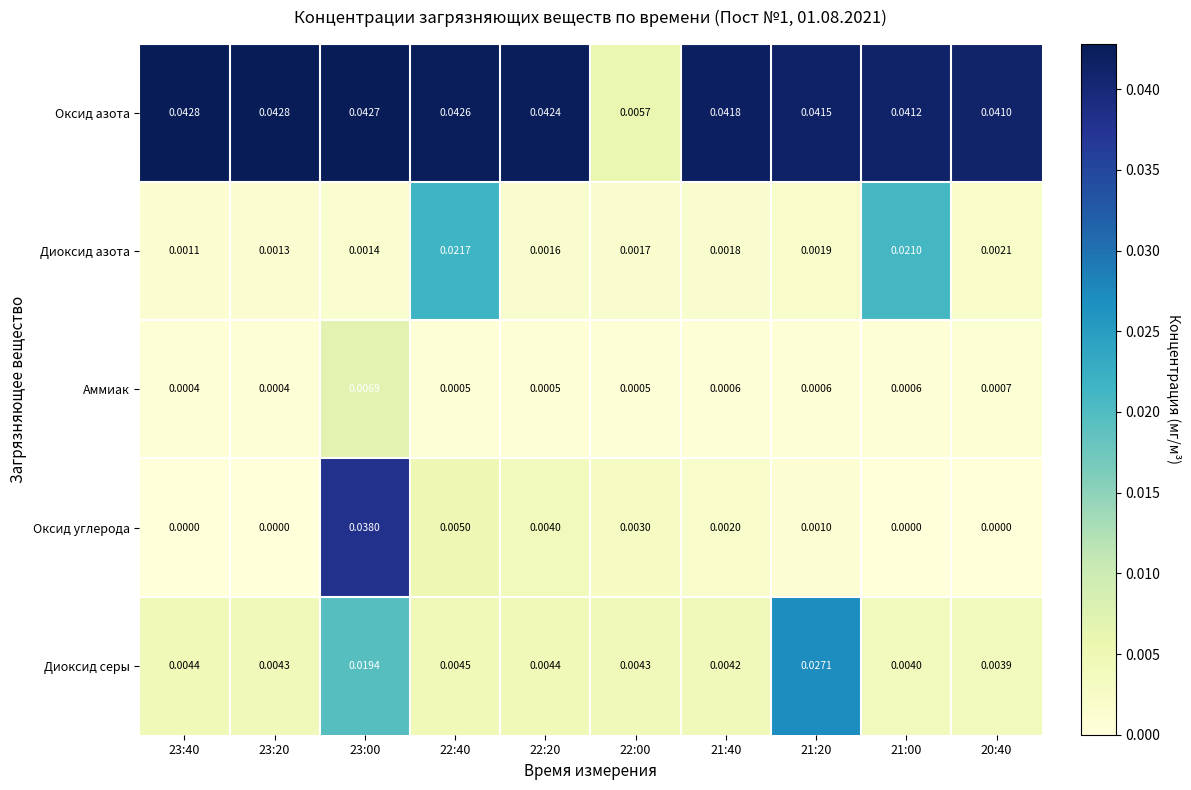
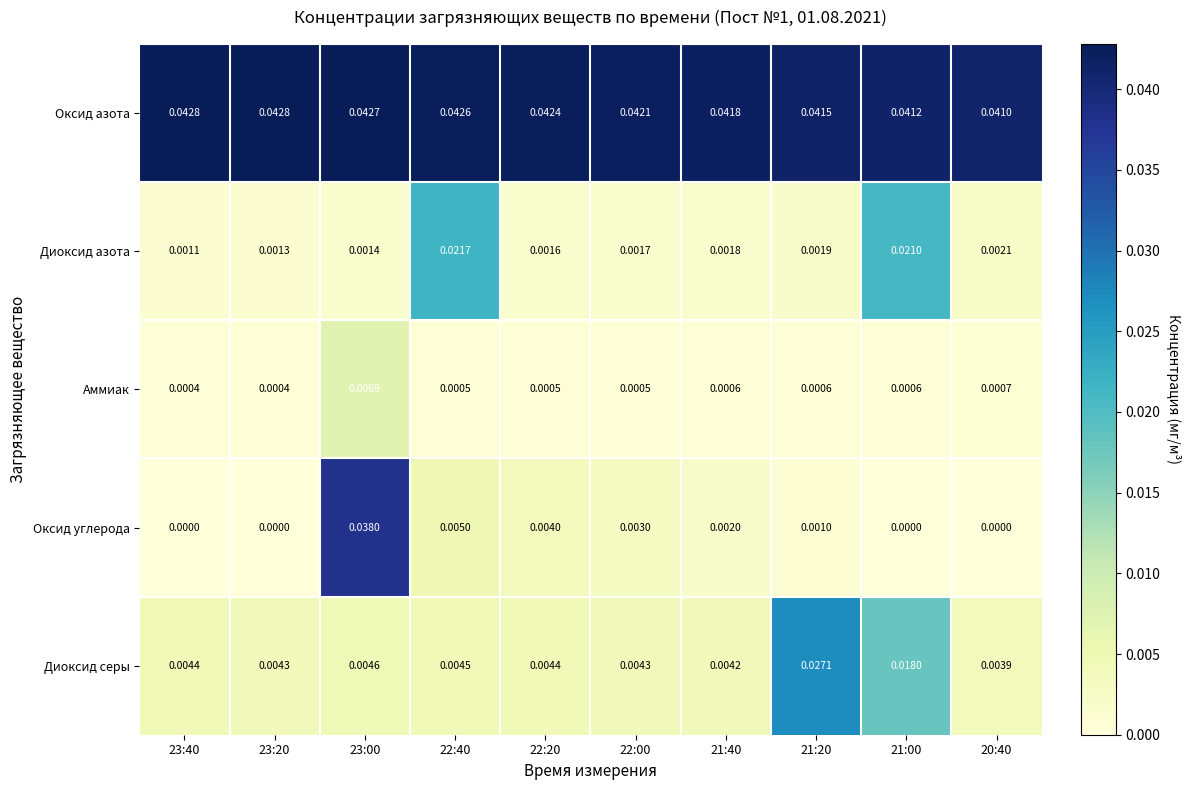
Оксид азота, 22:00: 0.0057 -> 0.0421
Диоксид серы, 23:00: 0.0194 -> 0.0046
Диоксид серы, 21:00: 0.0040 -> 0.0180
